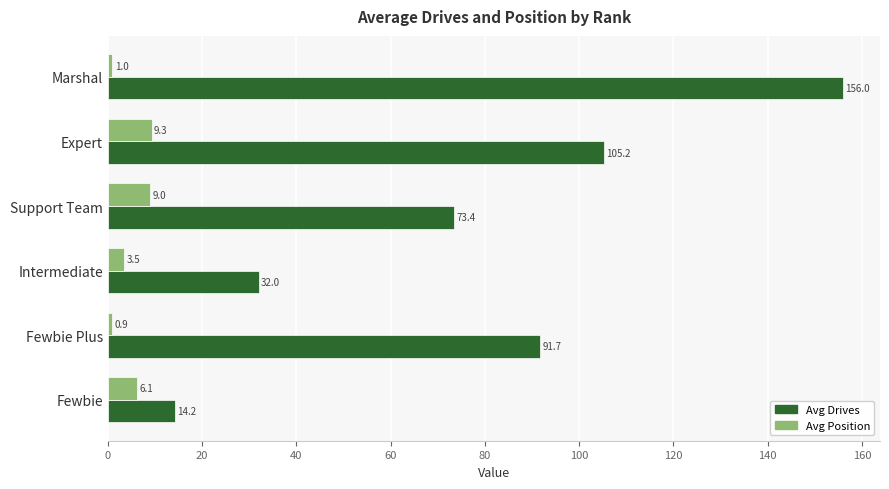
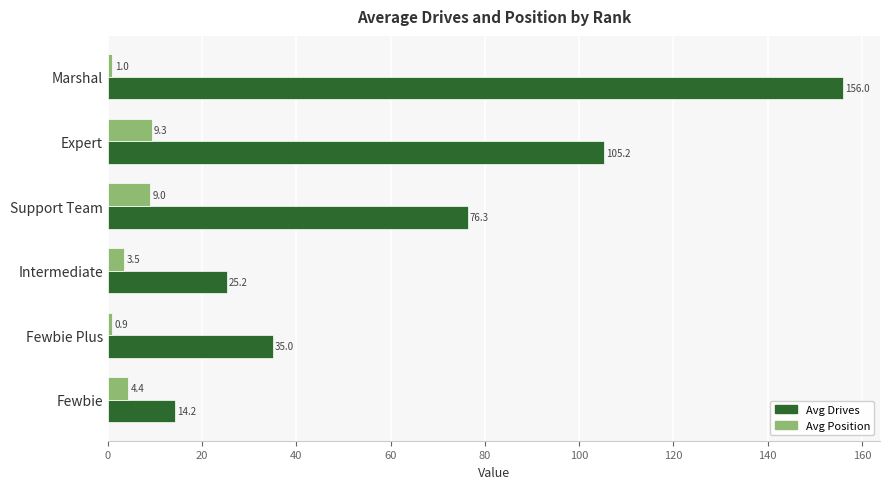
Avg Drives, Support Team: 73.4 -> 76.3
Avg Drives, Intermediate: 32.0 -> 25.2
Avg Drives, Fewbie Plus: 91.7 -> 35.0
Avg Position, Fewbie: 6.1 -> 4.4
